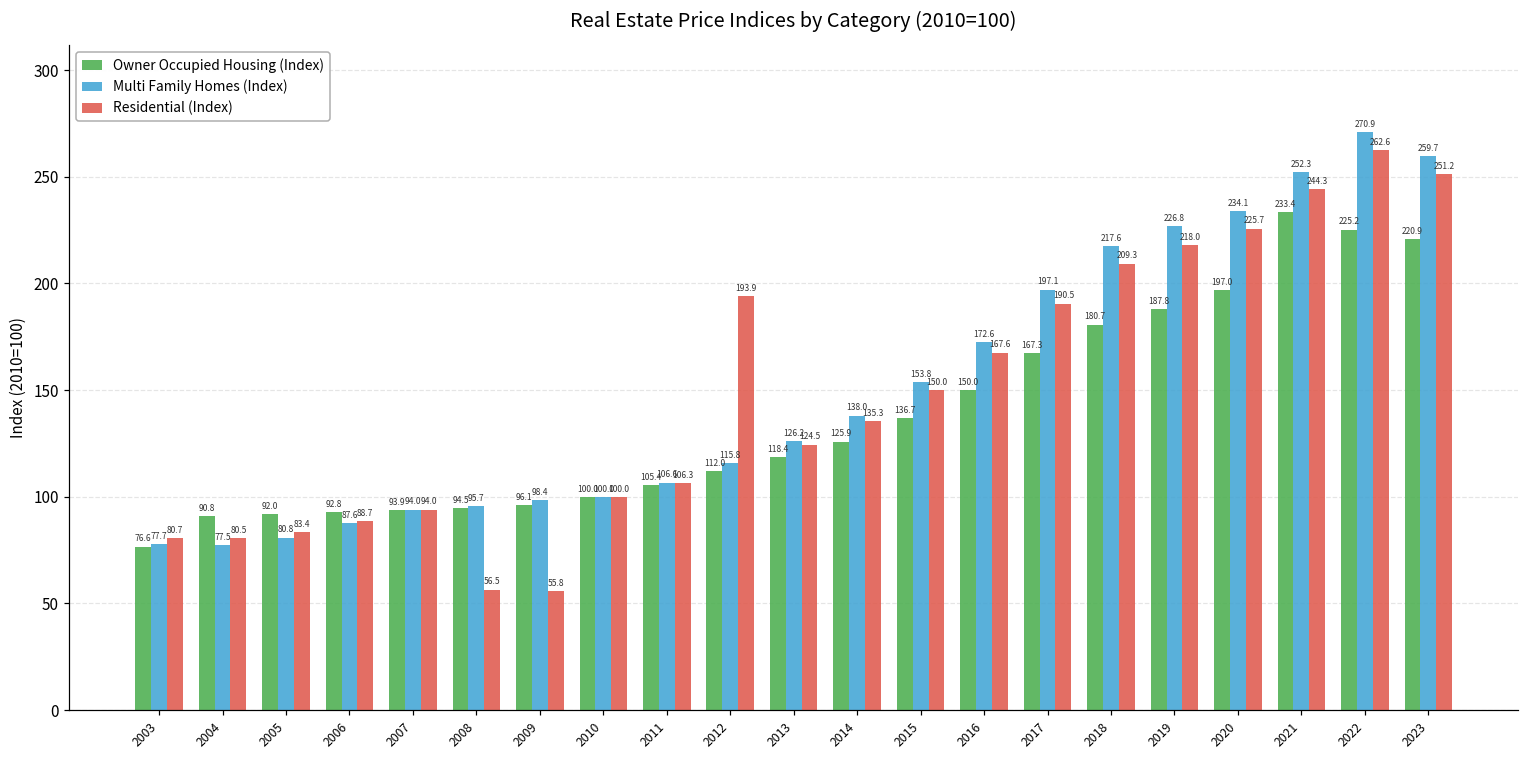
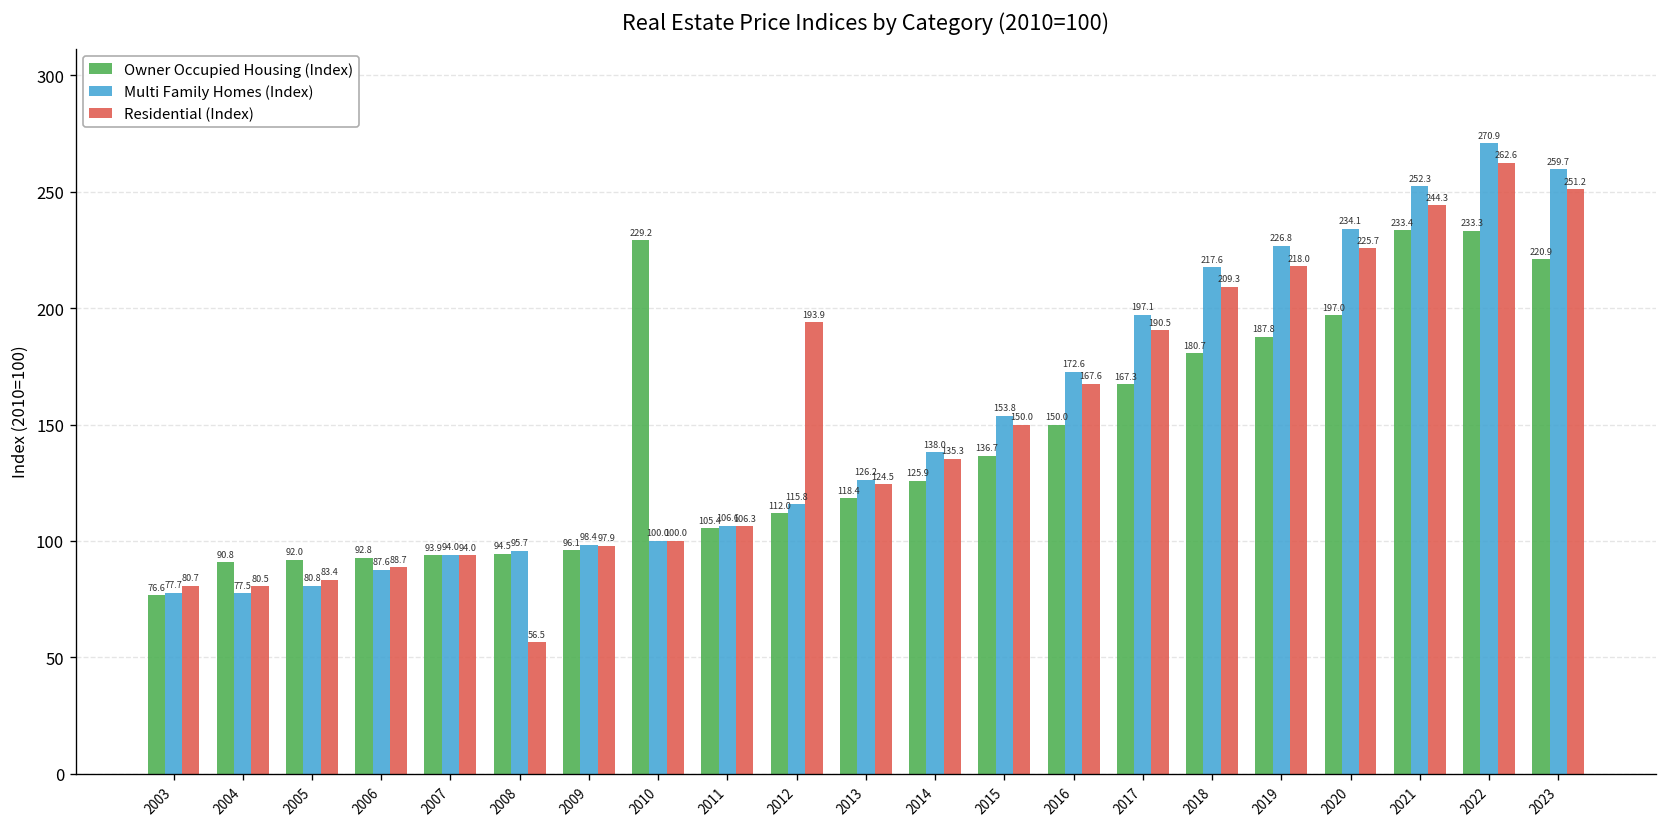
Residential (Index), 2009: 55.8 -> 97.9
Owner Occupied Housing (Index), 2010: 100.0 -> 229.2
Owner Occupied Housing (Index), 2022: 225.2 -> 233.3
